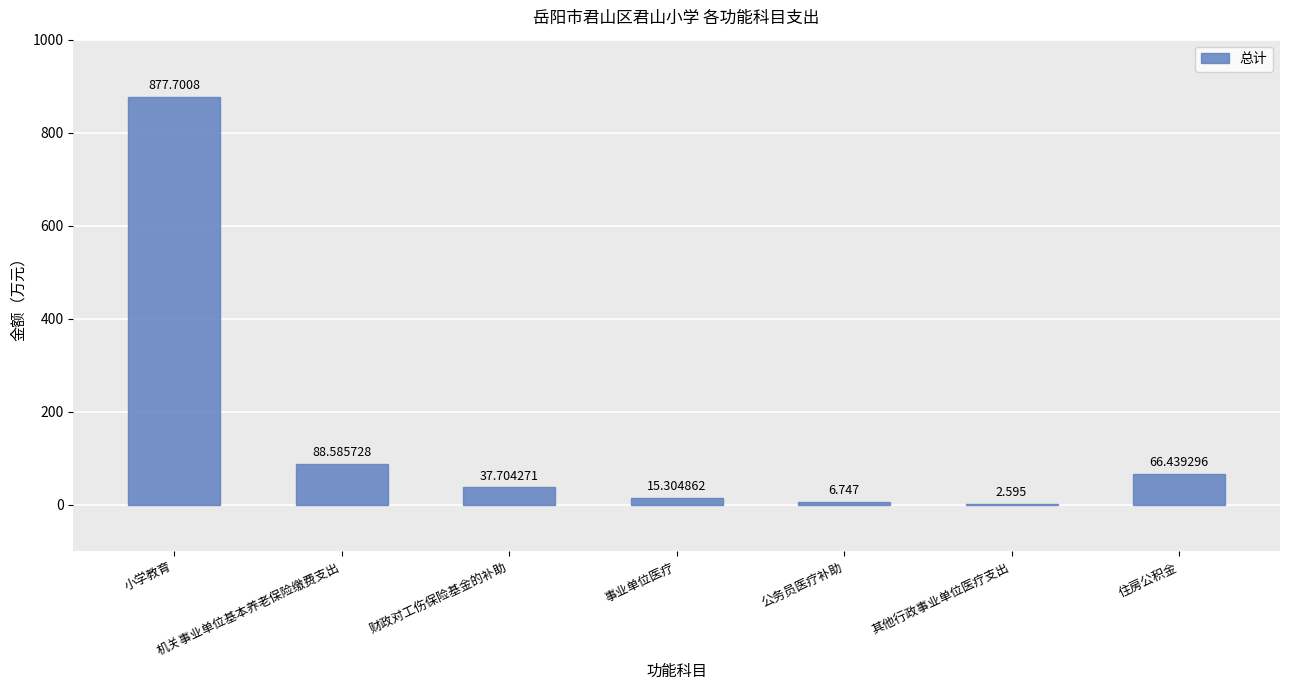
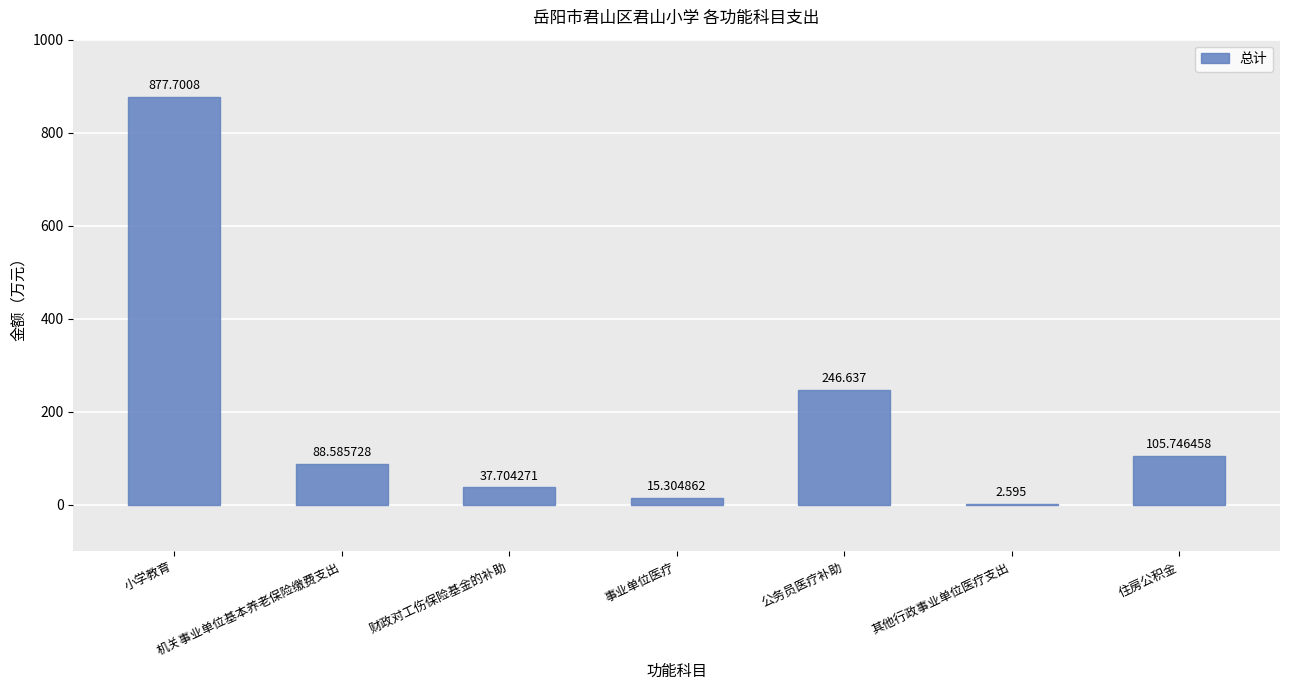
公务员医疗补助: 6.747 -> 246.637
住房公积金: 66.439296 -> 105.746458
